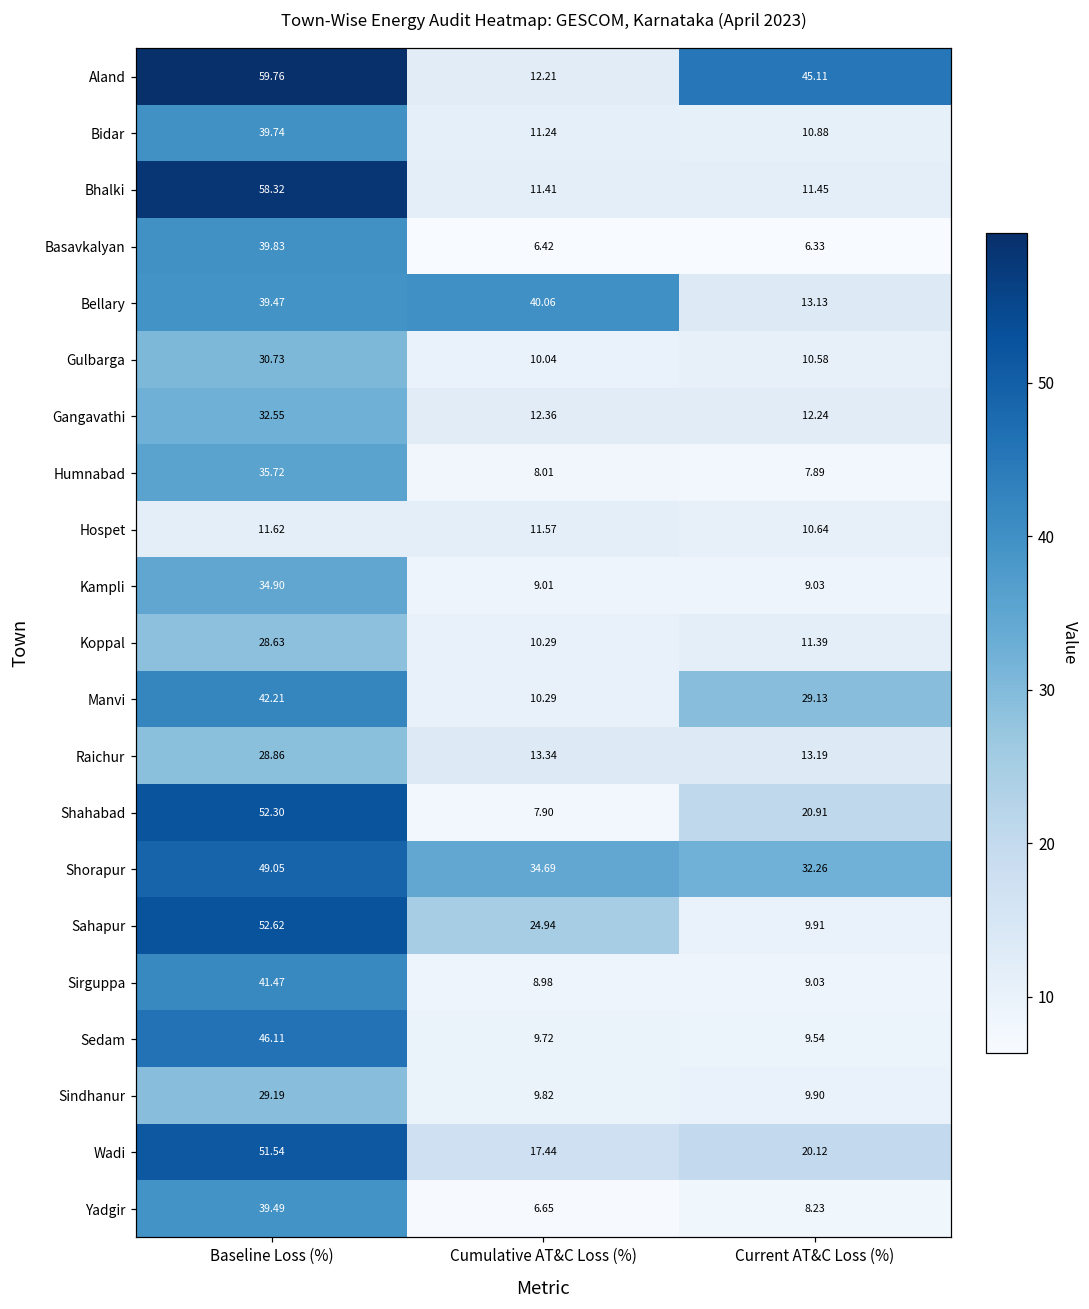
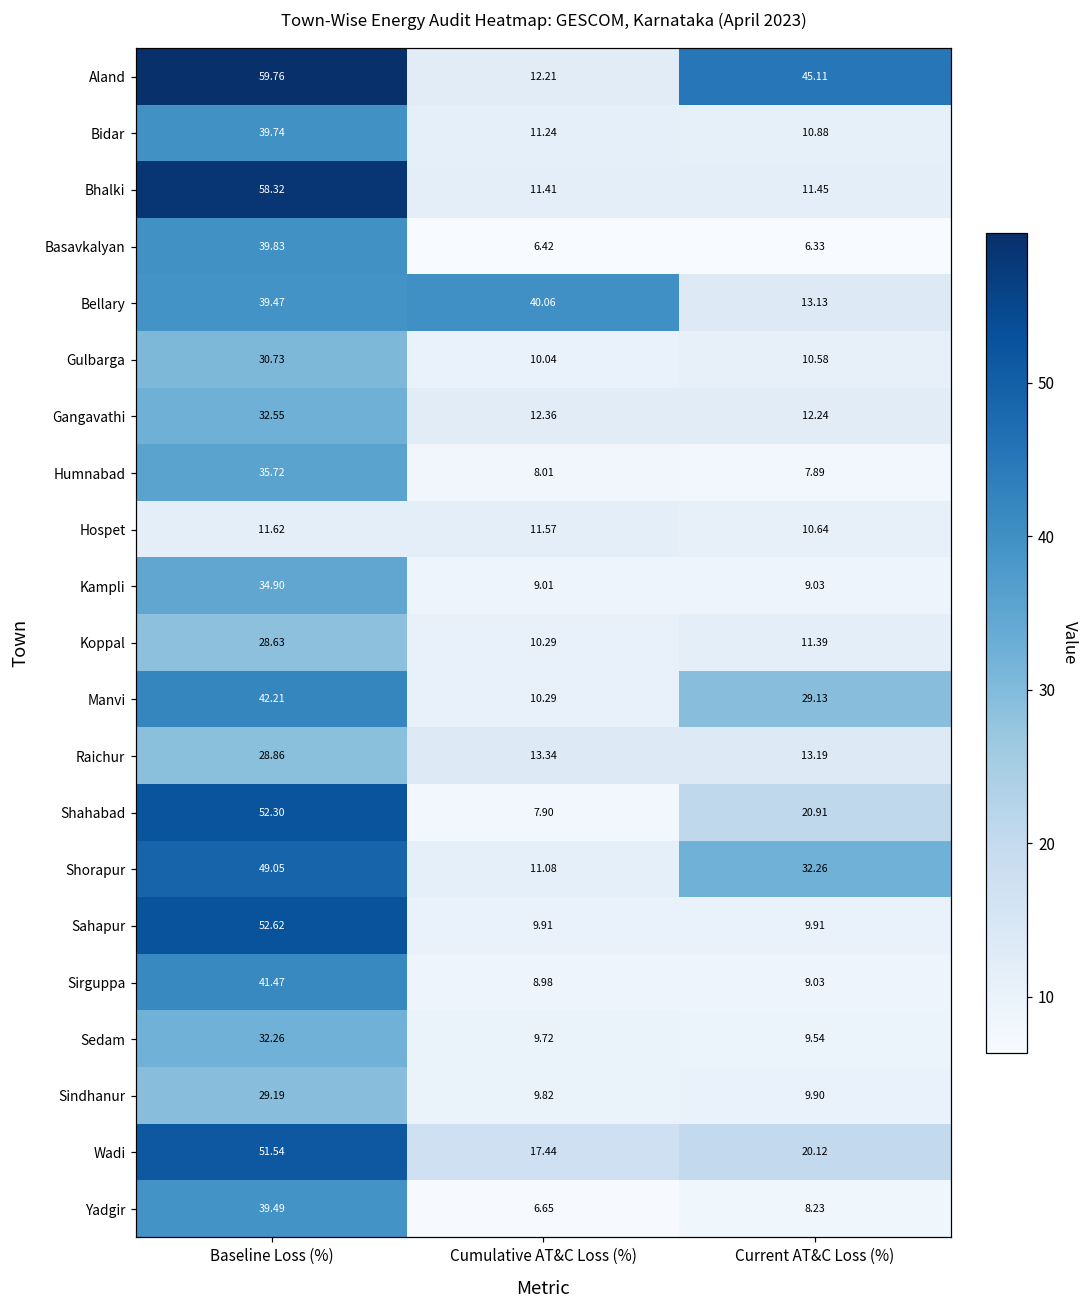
Shorapur, Cumulative AT&C Loss (%): 34.69 -> 11.08
Sahapur, Cumulative AT&C Loss (%): 24.94 -> 9.91
Sedam, Baseline Loss (%): 46.11 -> 32.26
